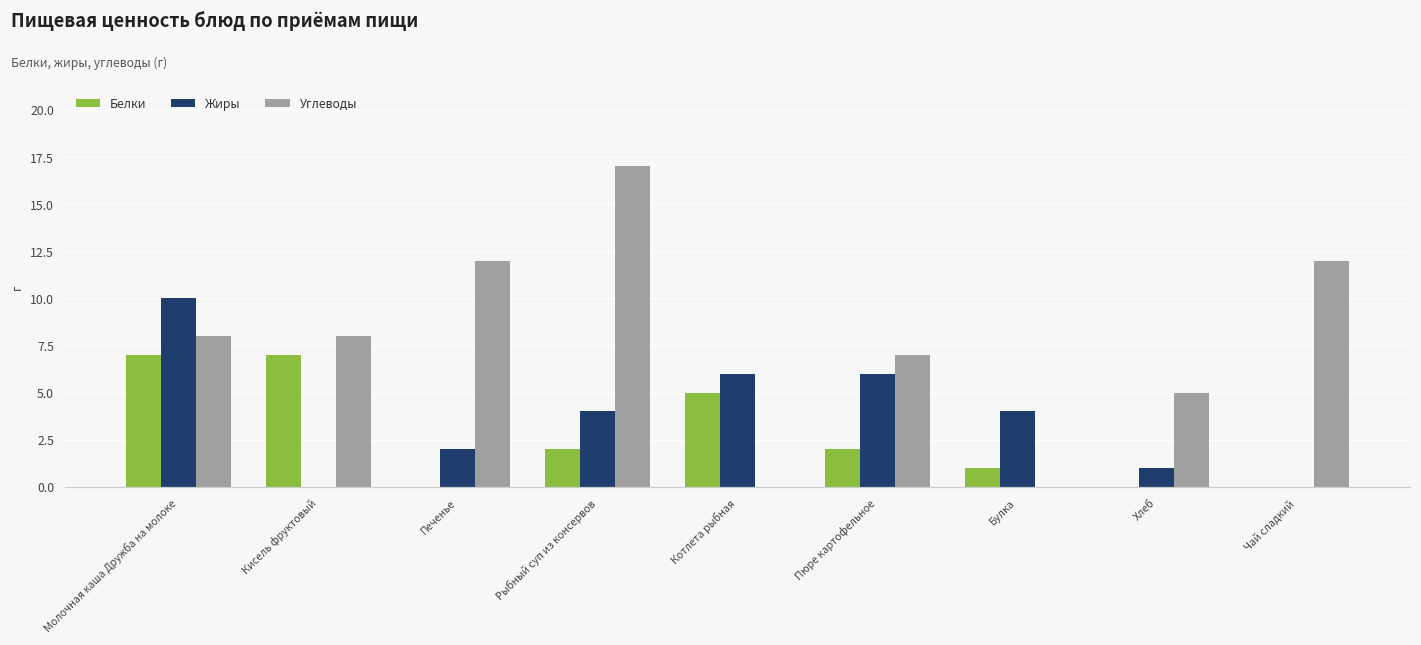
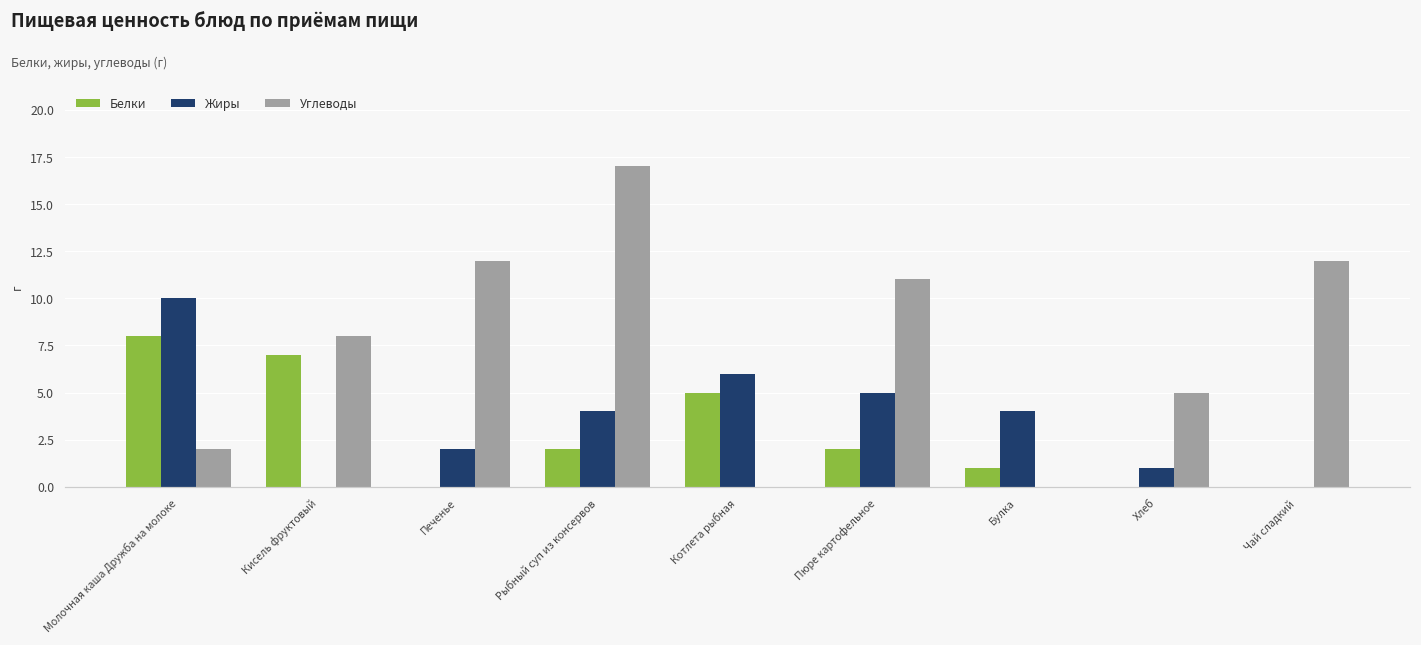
Белки, Молочная каша Дружба на молоке: 7 -> 8
Углеводы, Молочная каша Дружба на молоке: 8 -> 2
Жиры, Пюре картофельное: 6 -> 5
Углеводы, Пюре картофельное: 7 -> 11
